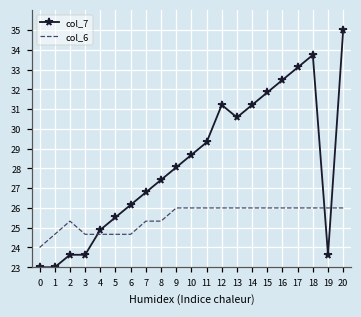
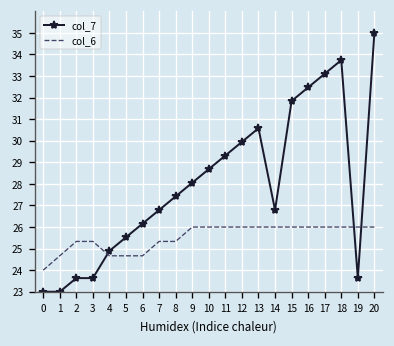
col_6, 3: 24.7 -> 25.3
col_7, 12: 31.2 -> 29.9
col_7, 14: 31.2 -> 26.8
